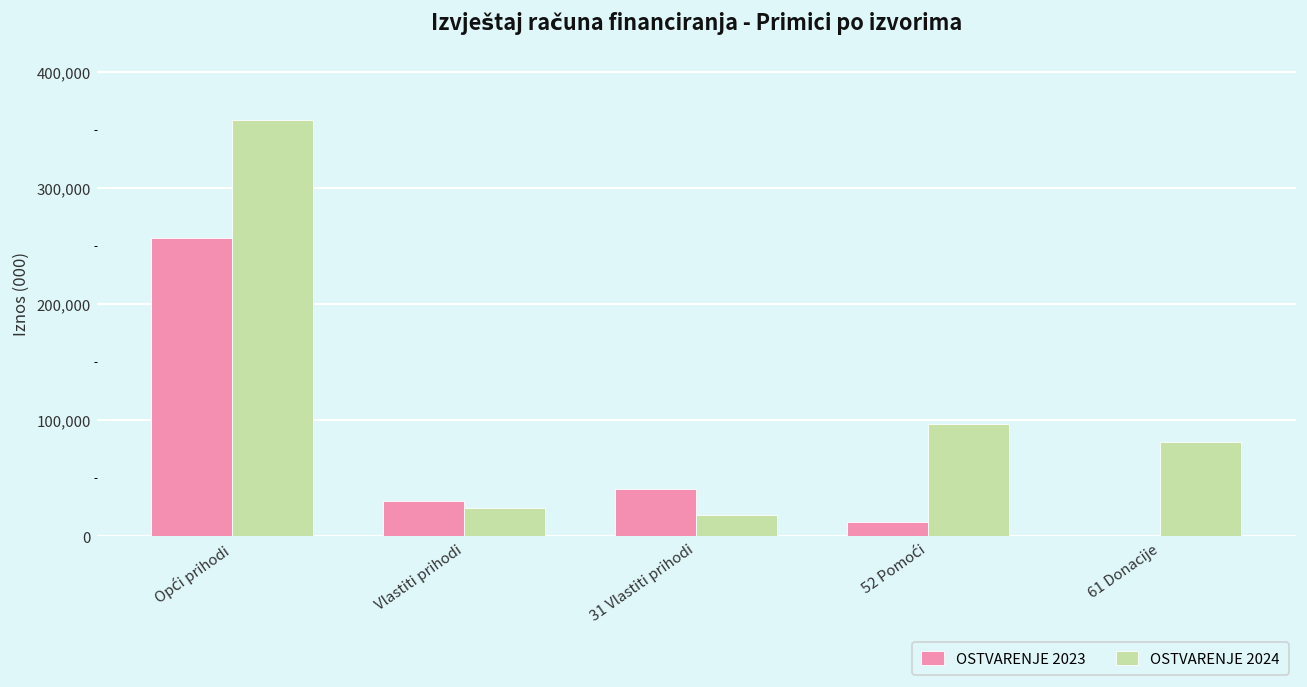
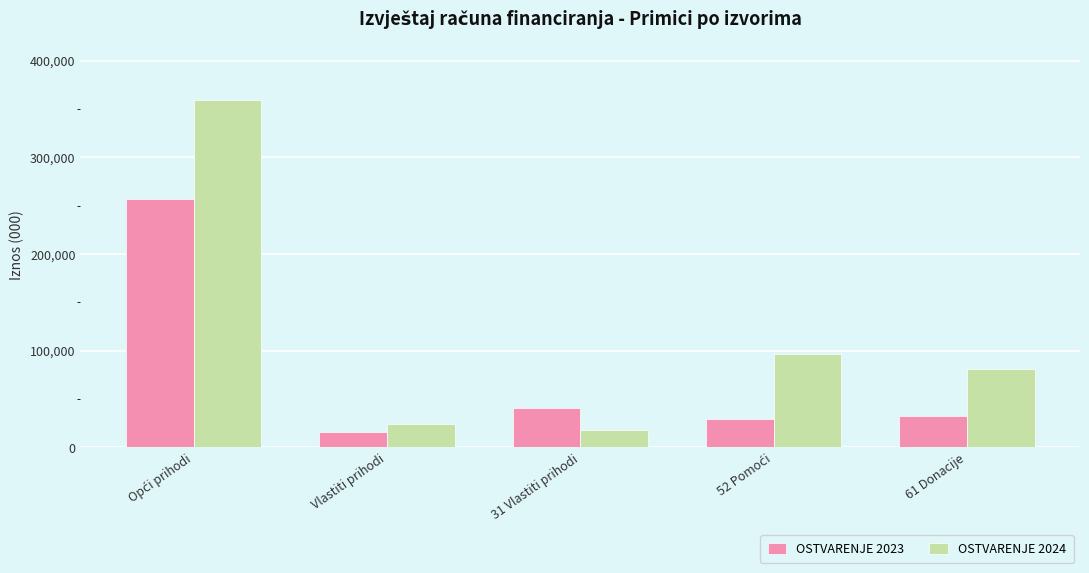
OSTVARENJE 2023, Vlastiti prihodi: 30,000 -> 20,000
OSTVARENJE 2023, 52 Pomoći: 10,000 -> 30,000
OSTVARENJE 2023, 61 Donacije: 0 -> 30,000
